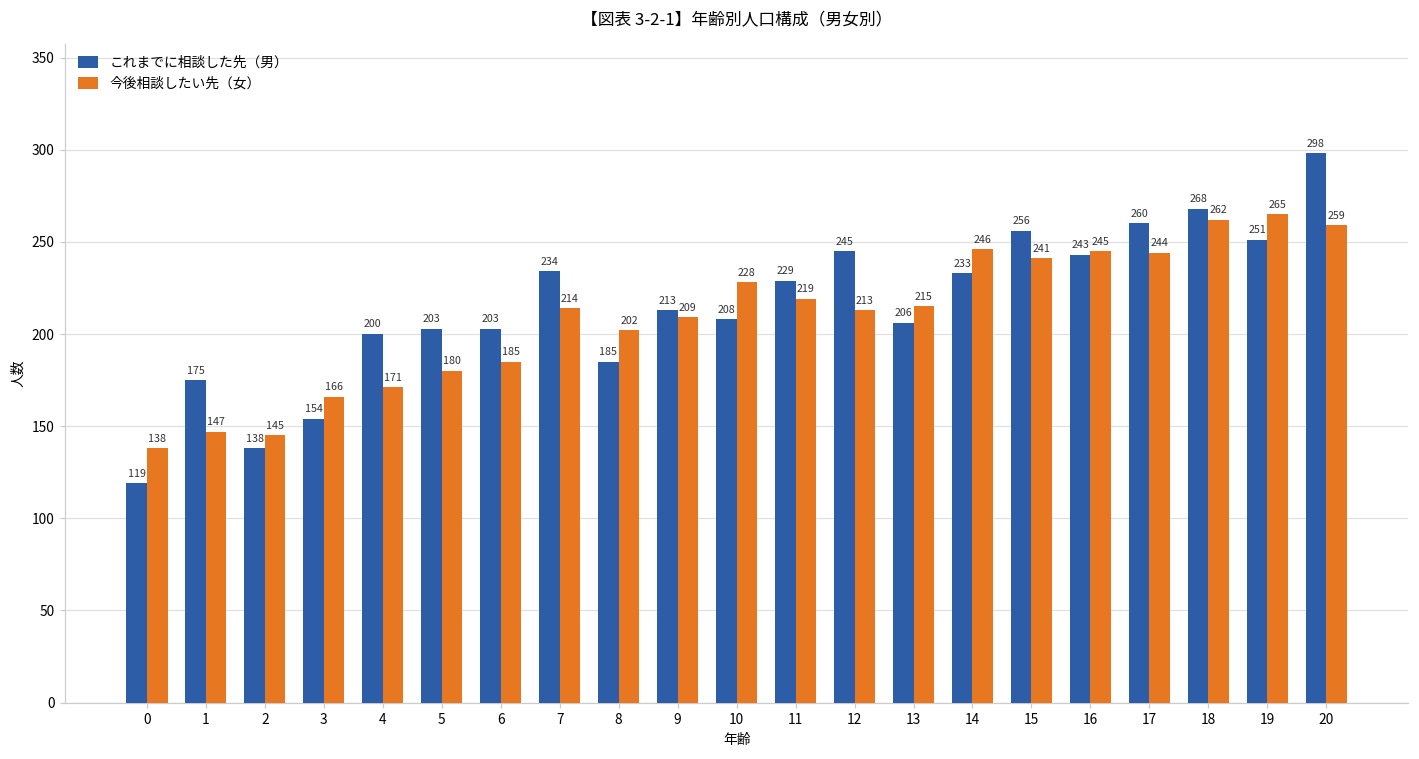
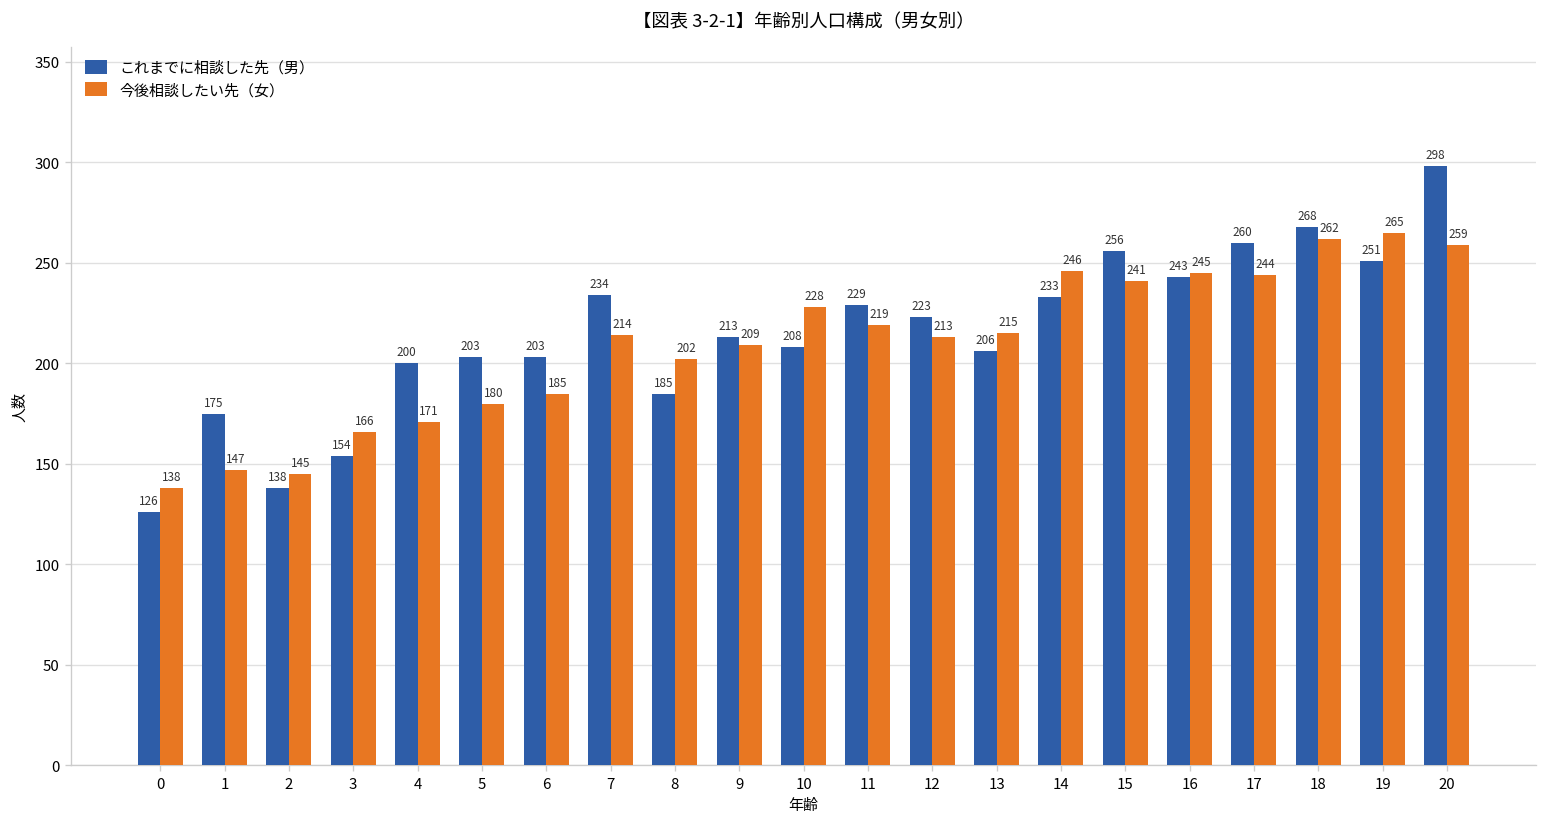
これまでに相談した先（男）, 0: 119 -> 126
これまでに相談した先（男）, 12: 245 -> 223
